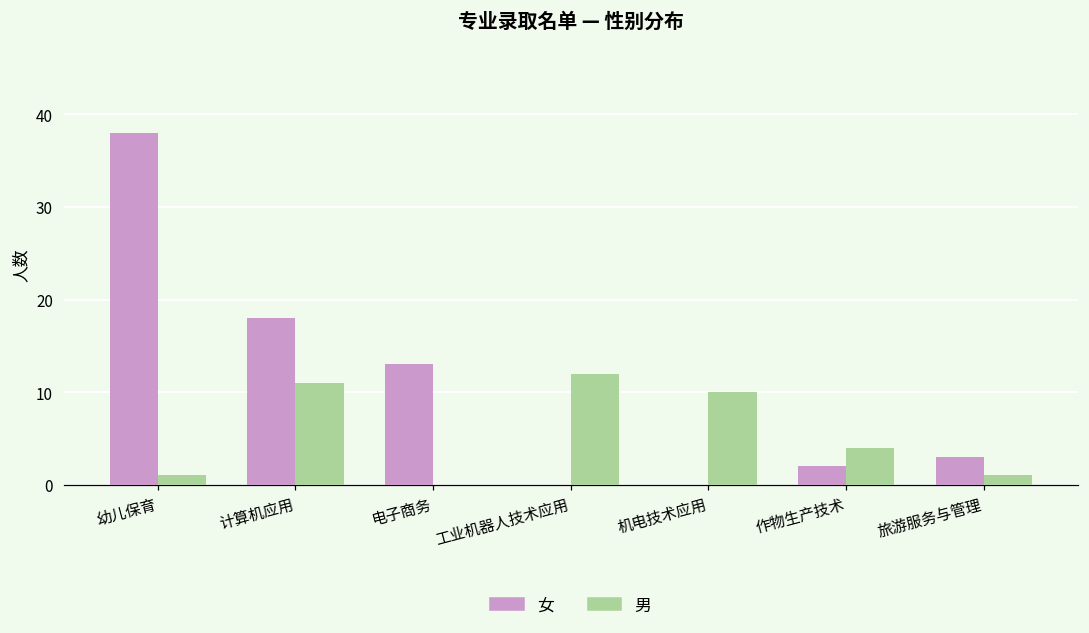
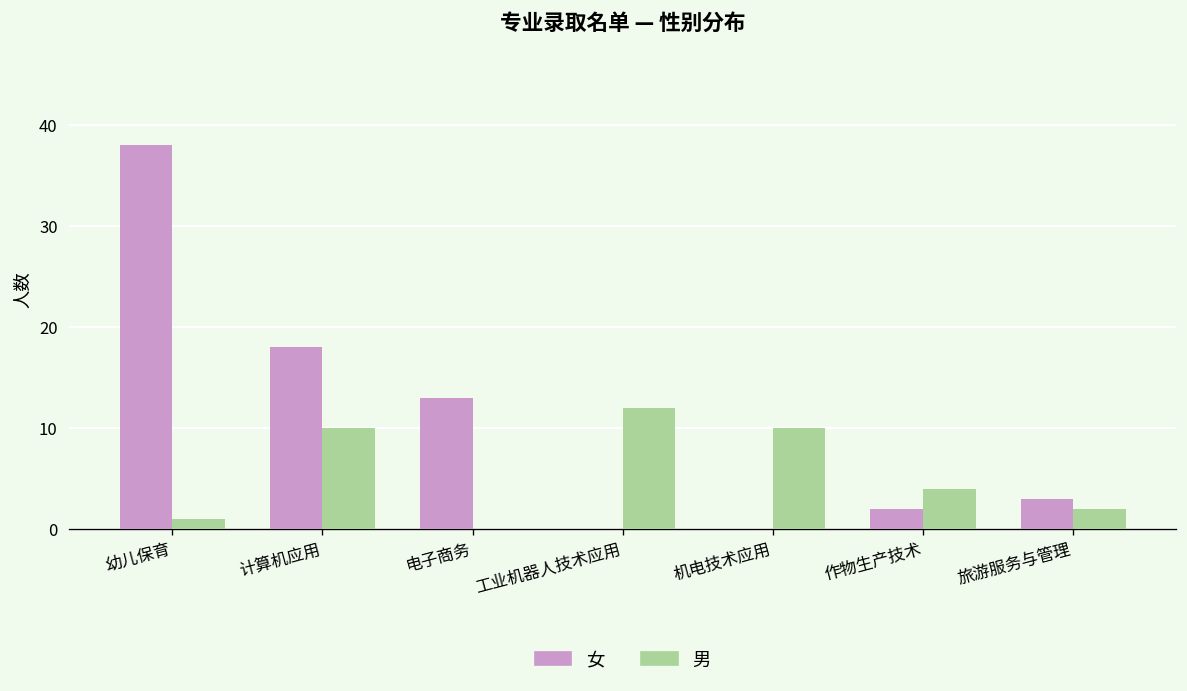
男, 计算机应用: 11 -> 10
男, 旅游服务与管理: 1 -> 2
